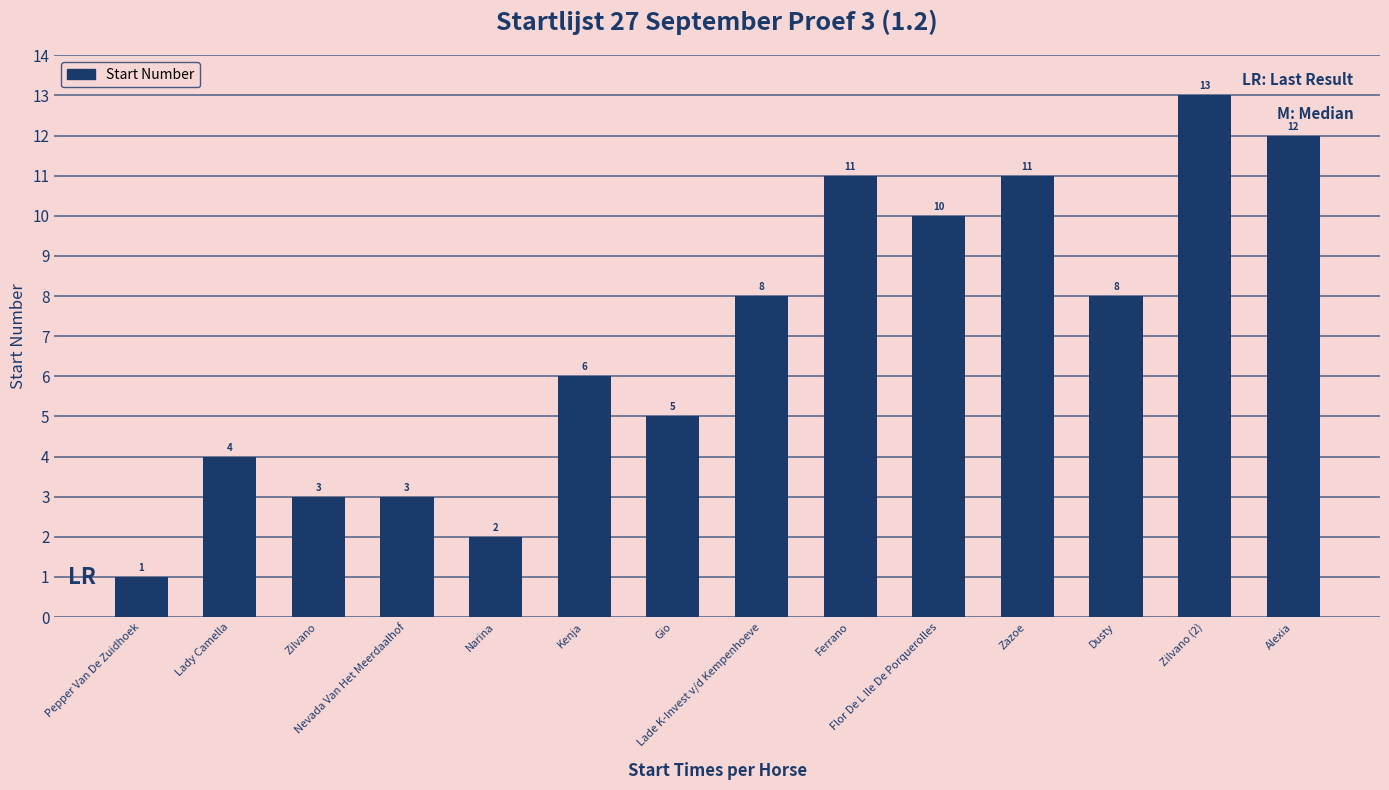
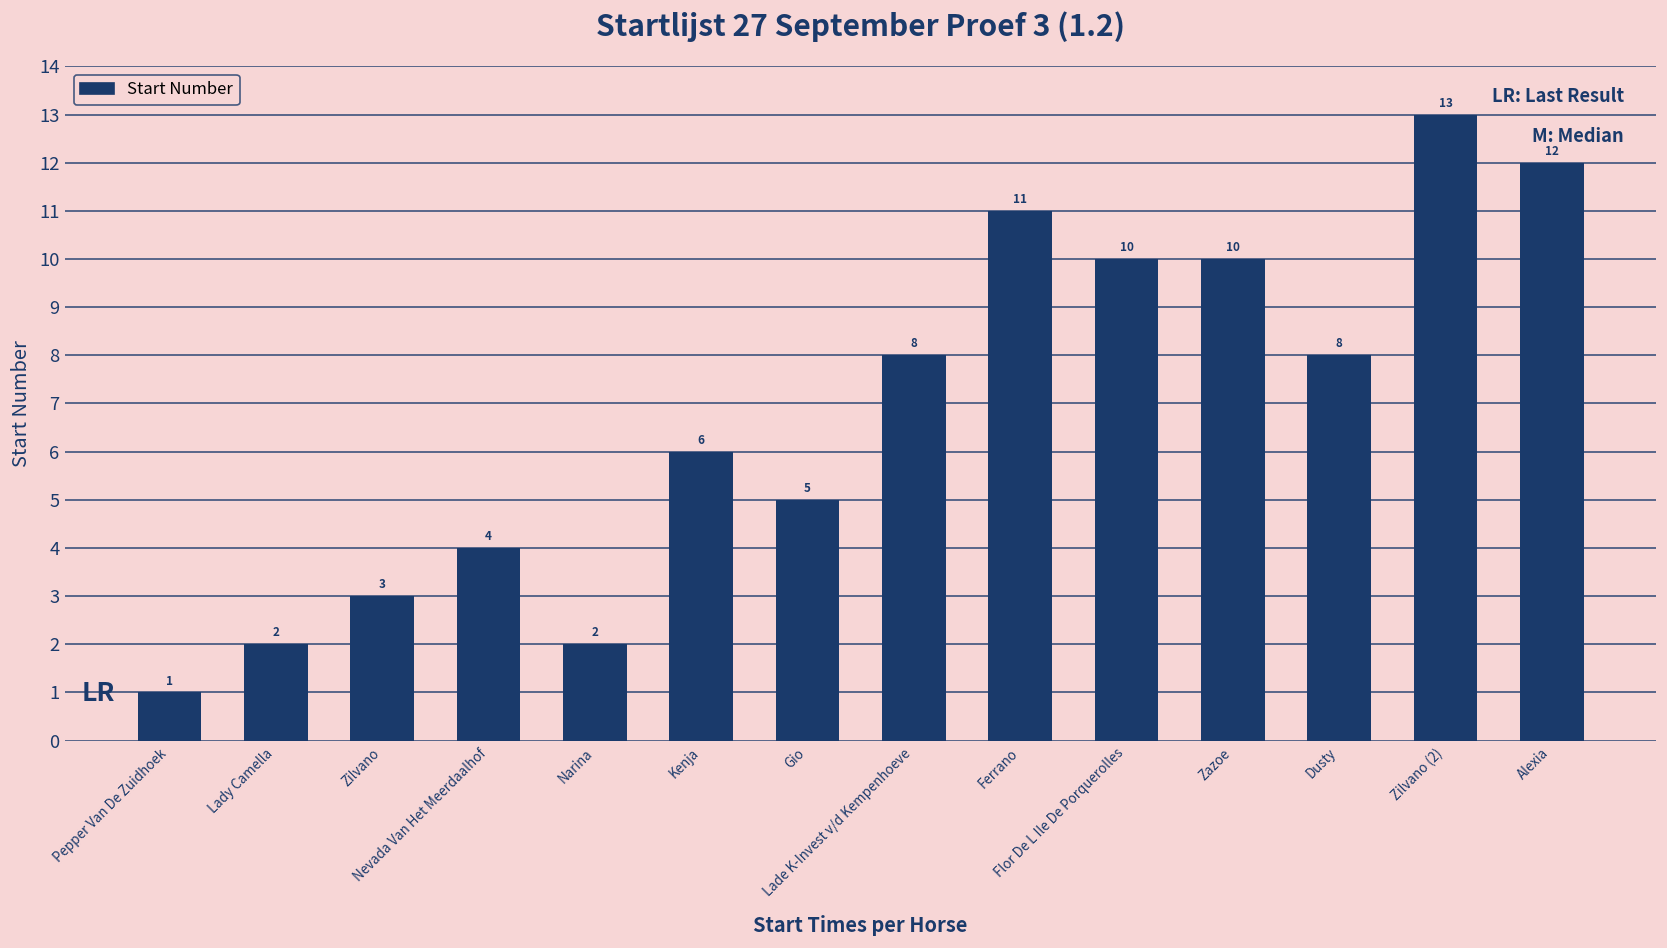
Lady Camella: 4 -> 2
Nevada Van Het Meerdaalhof: 3 -> 4
Zazoe: 11 -> 10
